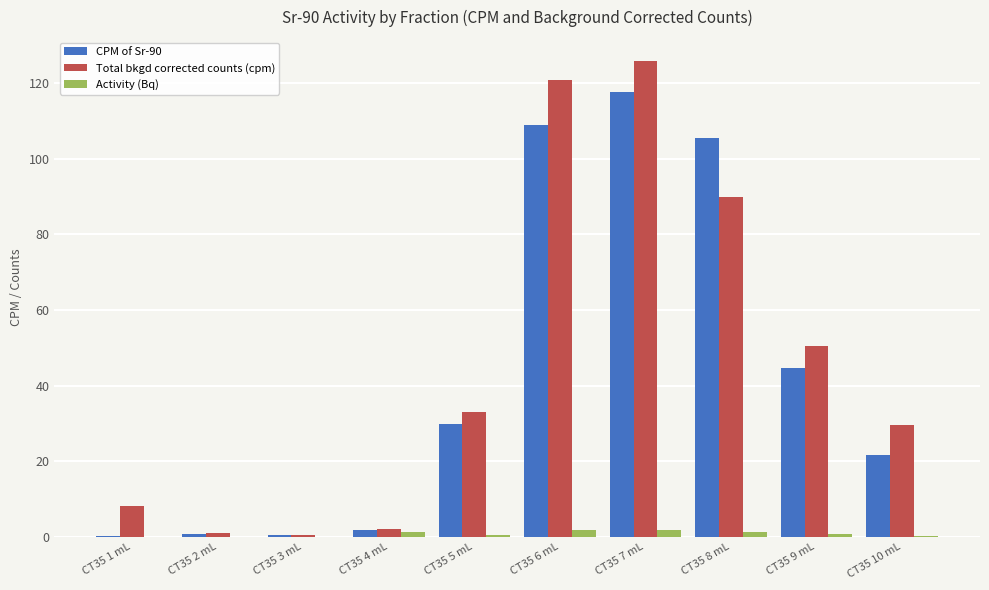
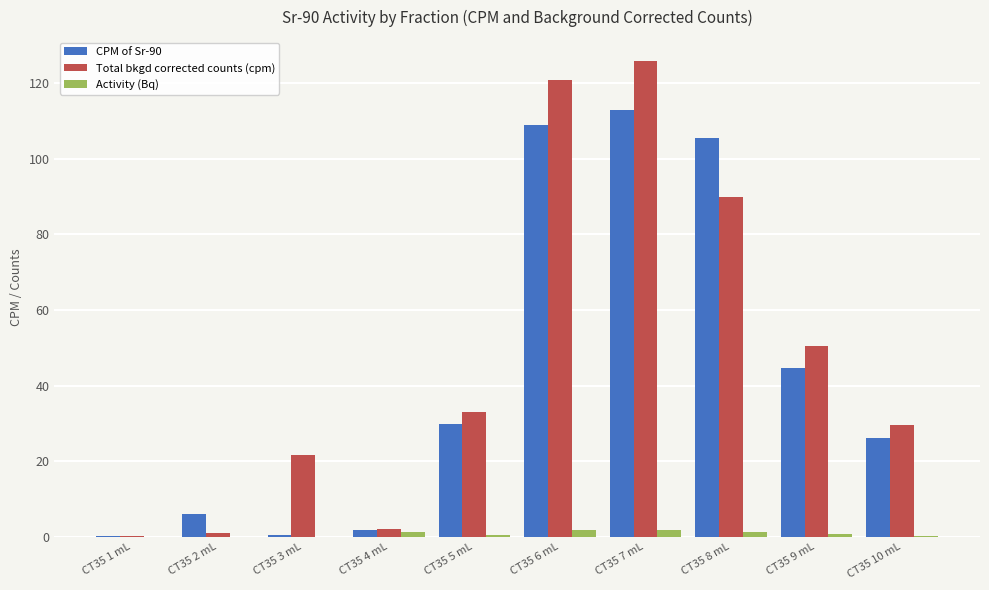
Total bkgd corrected counts (cpm), CT35 1 mL: 8 -> 0
CPM of Sr-90, CT35 2 mL: 1 -> 6
Total bkgd corrected counts (cpm), CT35 3 mL: 0 -> 22
CPM of Sr-90, CT35 7 mL: 118 -> 113
CPM of Sr-90, CT35 10 mL: 22 -> 26
